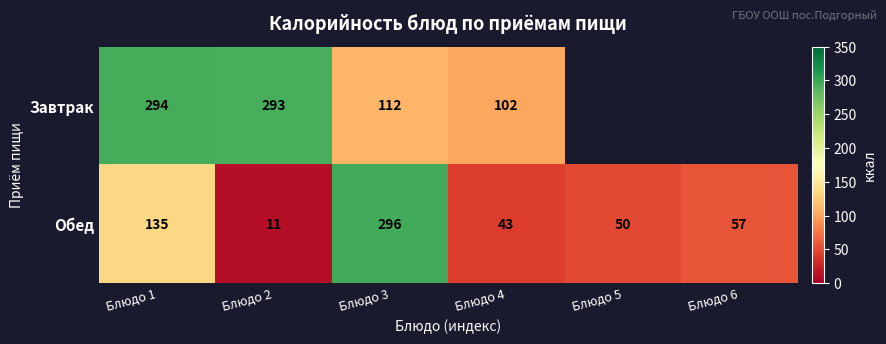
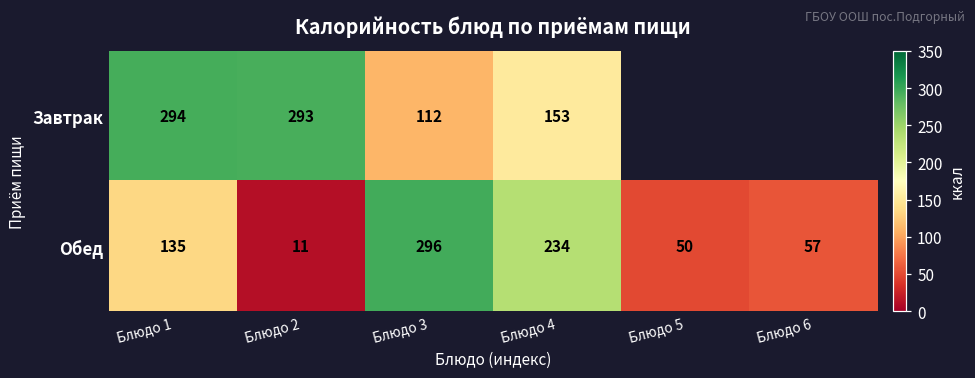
Завтрак, Блюдо 4: 102 -> 153
Обед, Блюдо 4: 43 -> 234
